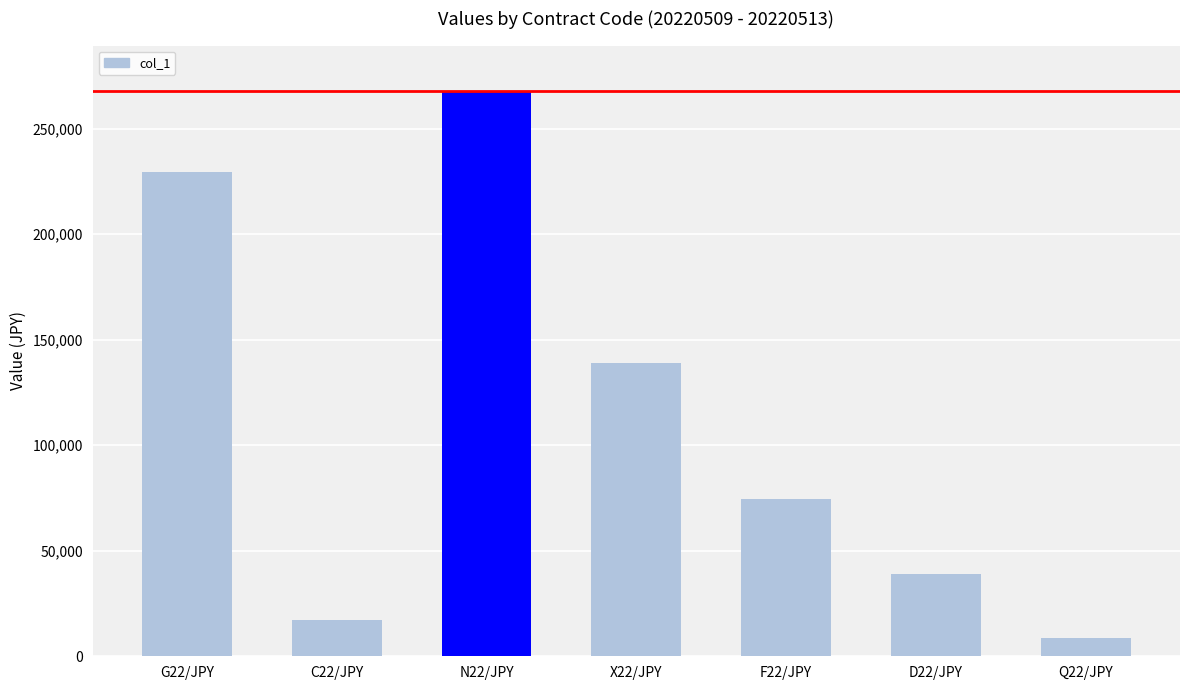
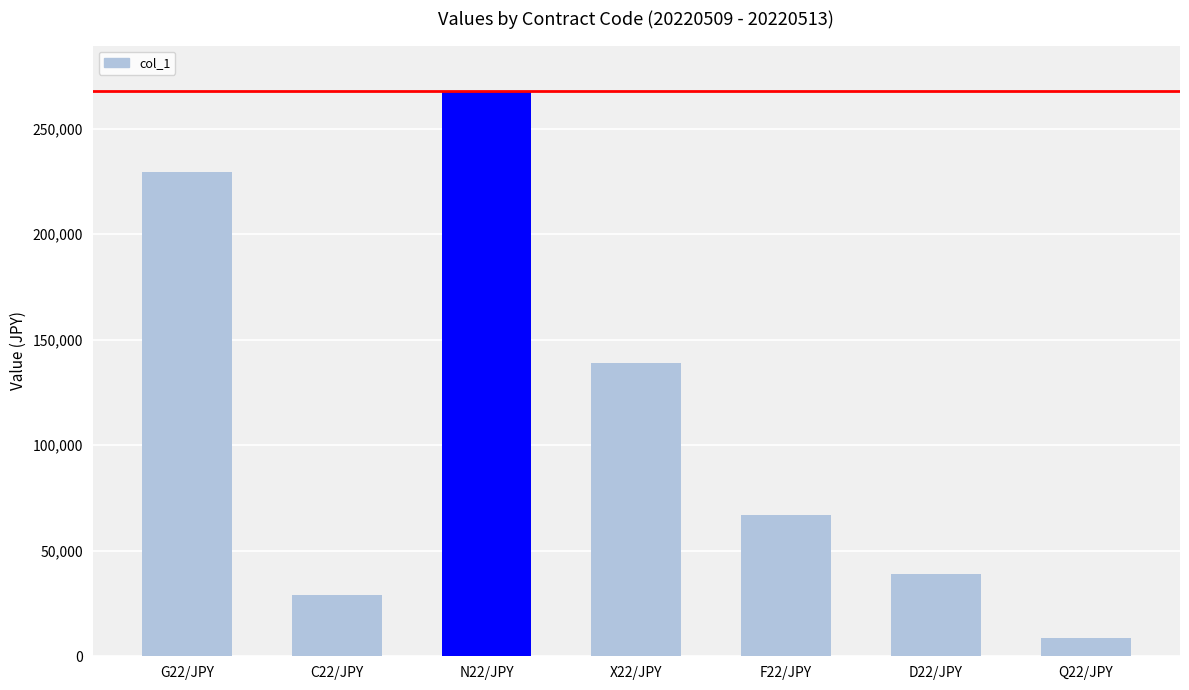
C22/JPY: 17,000 -> 29,000
F22/JPY: 74,000 -> 67,000
